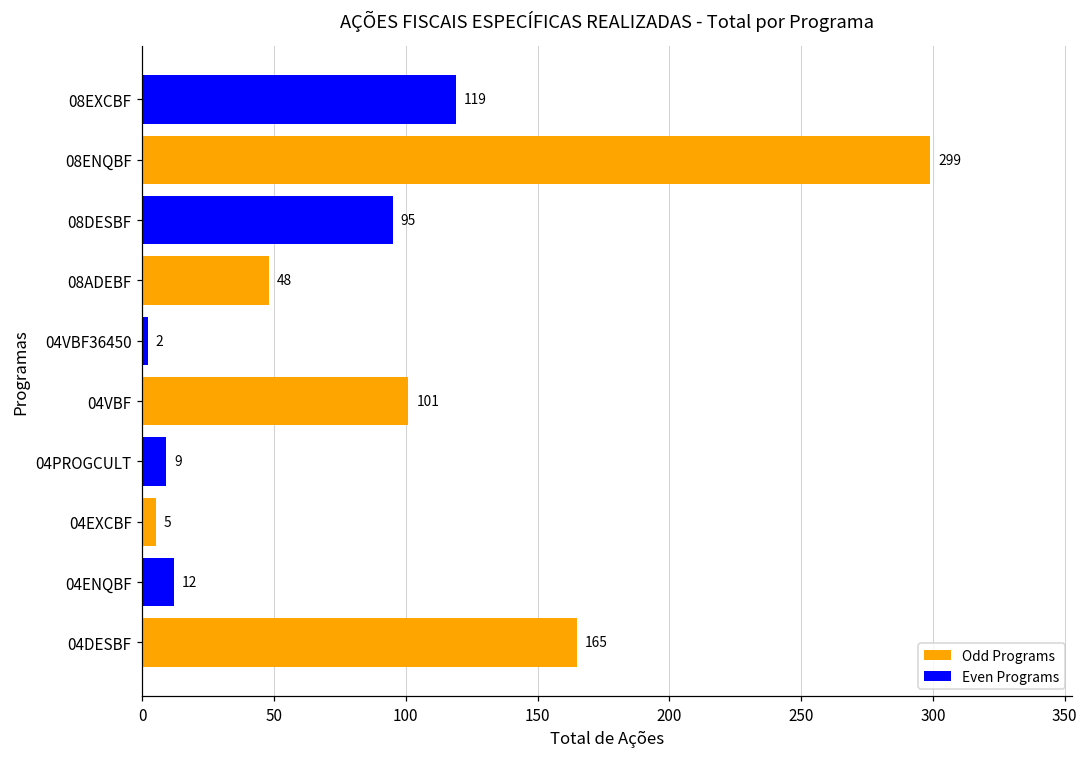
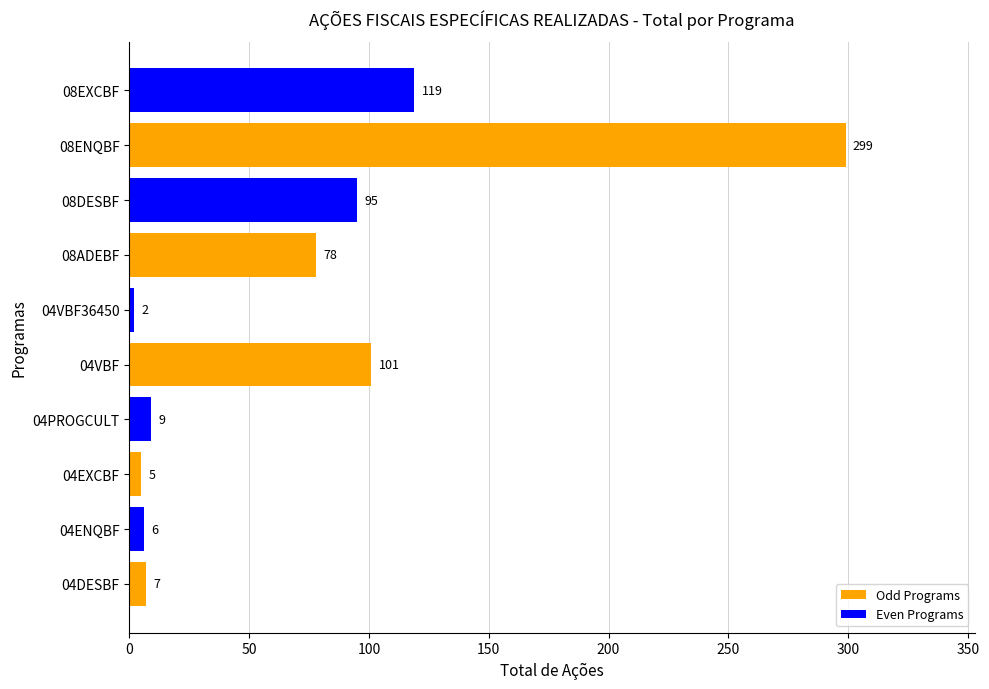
08ADEBF: 48 -> 78
04ENQBF: 12 -> 6
04DESBF: 165 -> 7
